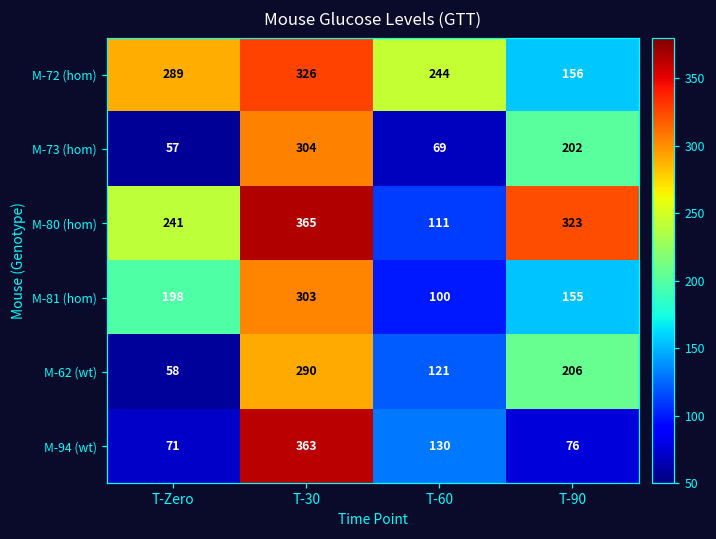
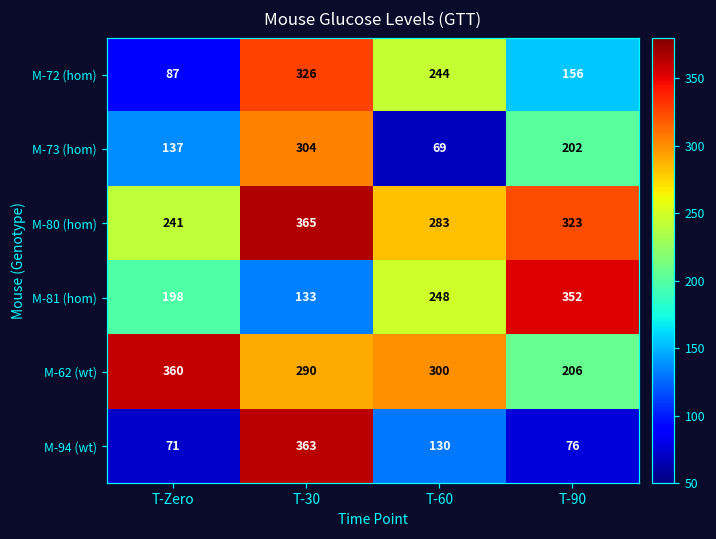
M-72 (hom), T-Zero: 289 -> 87
M-73 (hom), T-Zero: 57 -> 137
M-80 (hom), T-60: 111 -> 283
M-81 (hom), T-30: 303 -> 133
M-81 (hom), T-60: 100 -> 248
M-81 (hom), T-90: 155 -> 352
M-62 (wt), T-Zero: 58 -> 360
M-62 (wt), T-60: 121 -> 300
